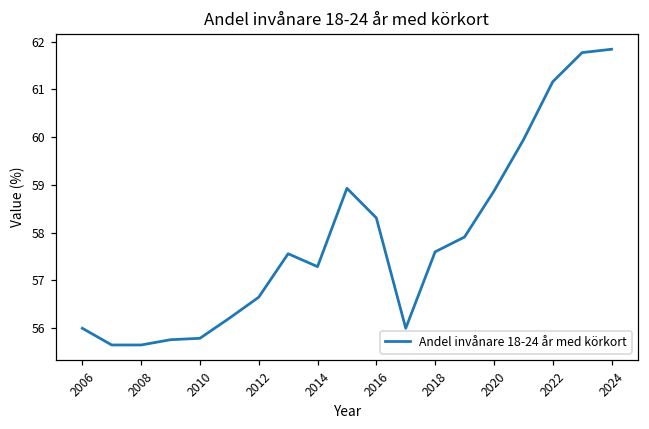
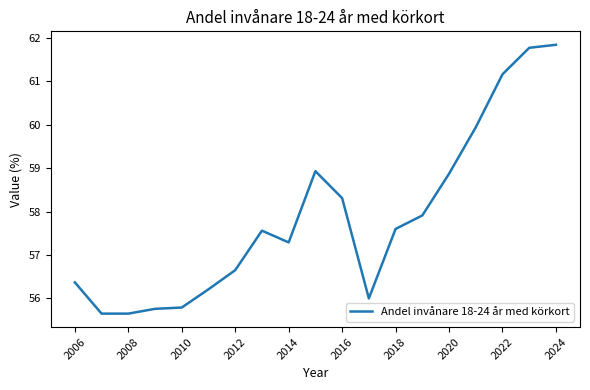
2006: 56.0 -> 56.4
